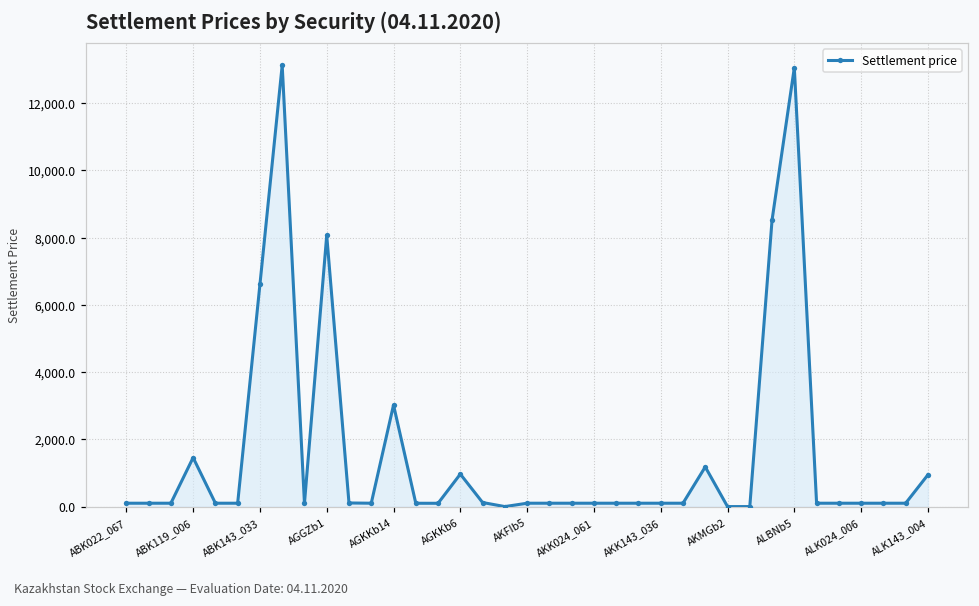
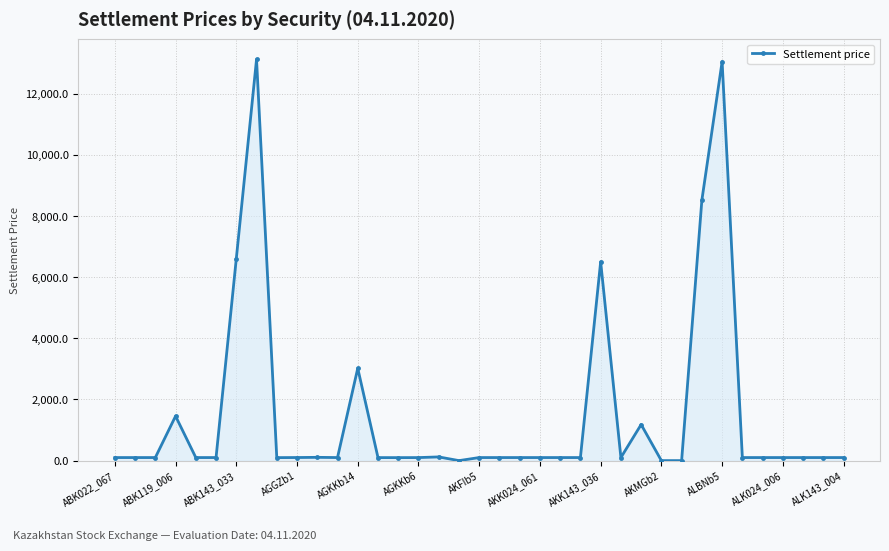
AGGZb1: 8,100 -> 100
AGKKb6: 1,000 -> 100
AKK143_036: 100 -> 6,500
ALK143_004: 900 -> 100
